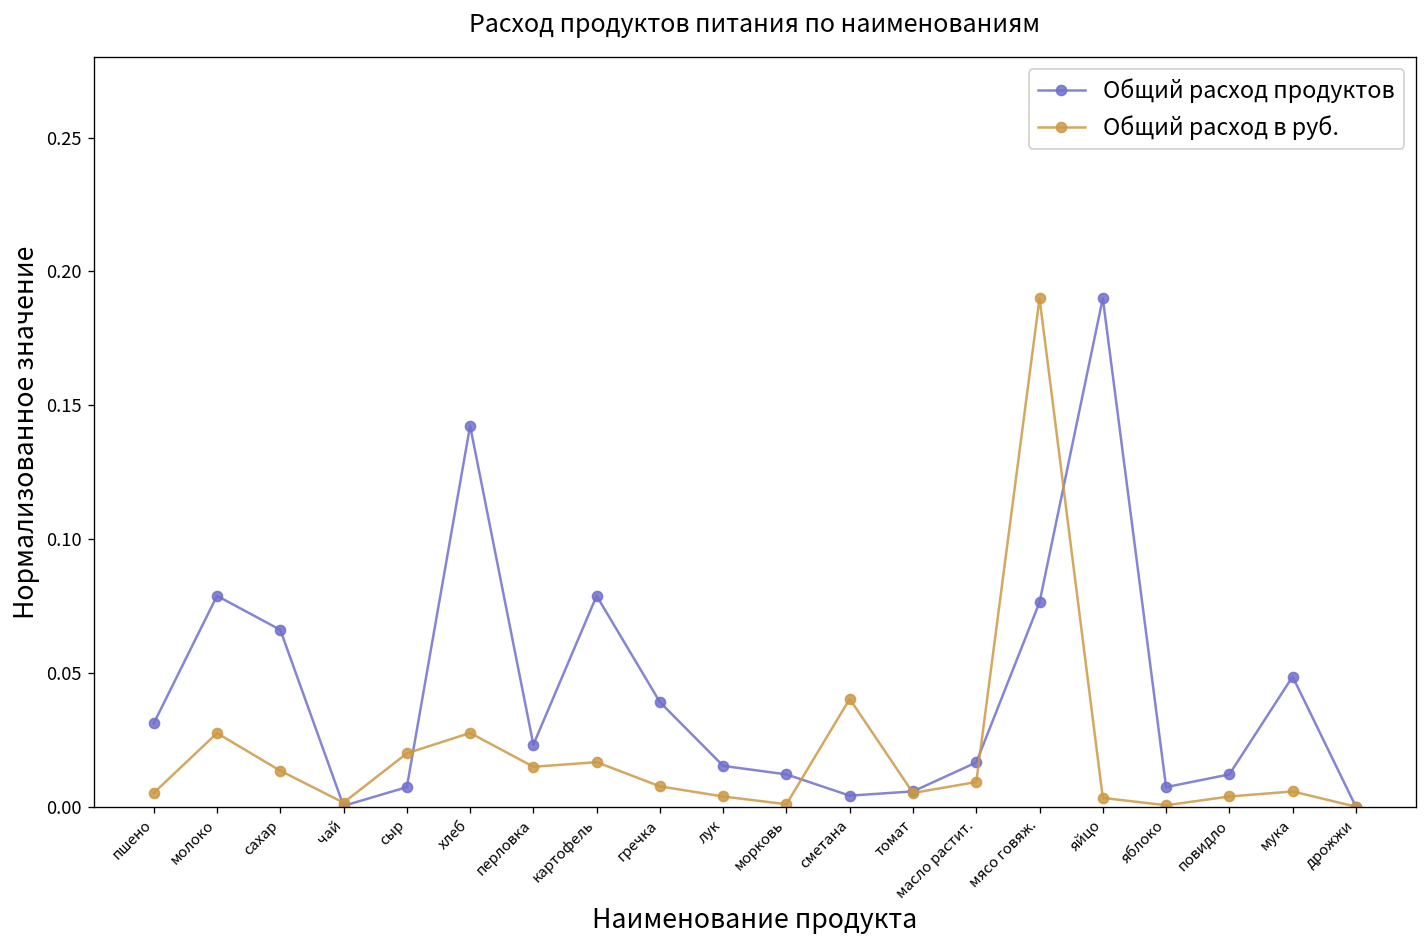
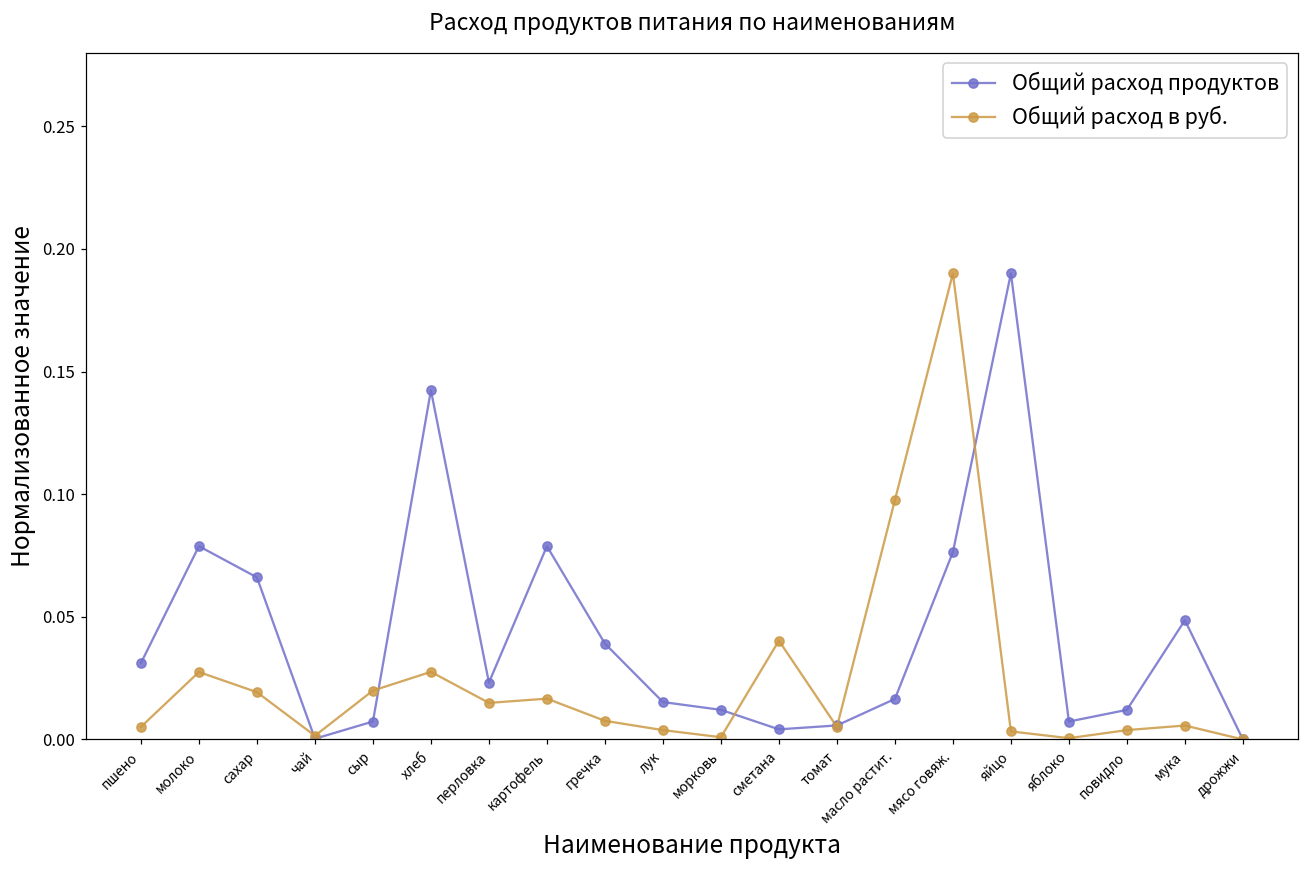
Общий расход в руб., сахар: 0.013 -> 0.019
Общий расход в руб., масло растит.: 0.009 -> 0.098
